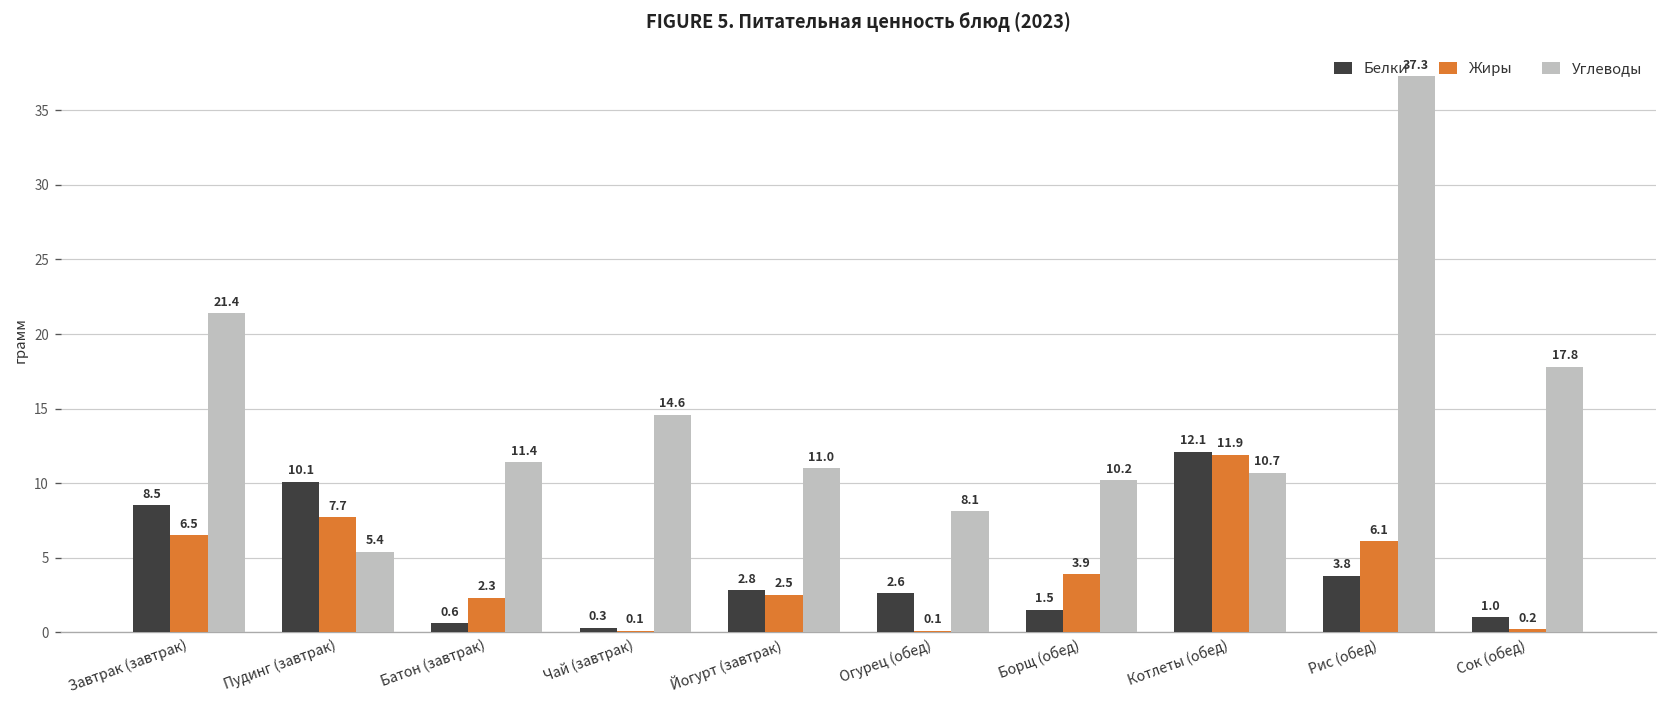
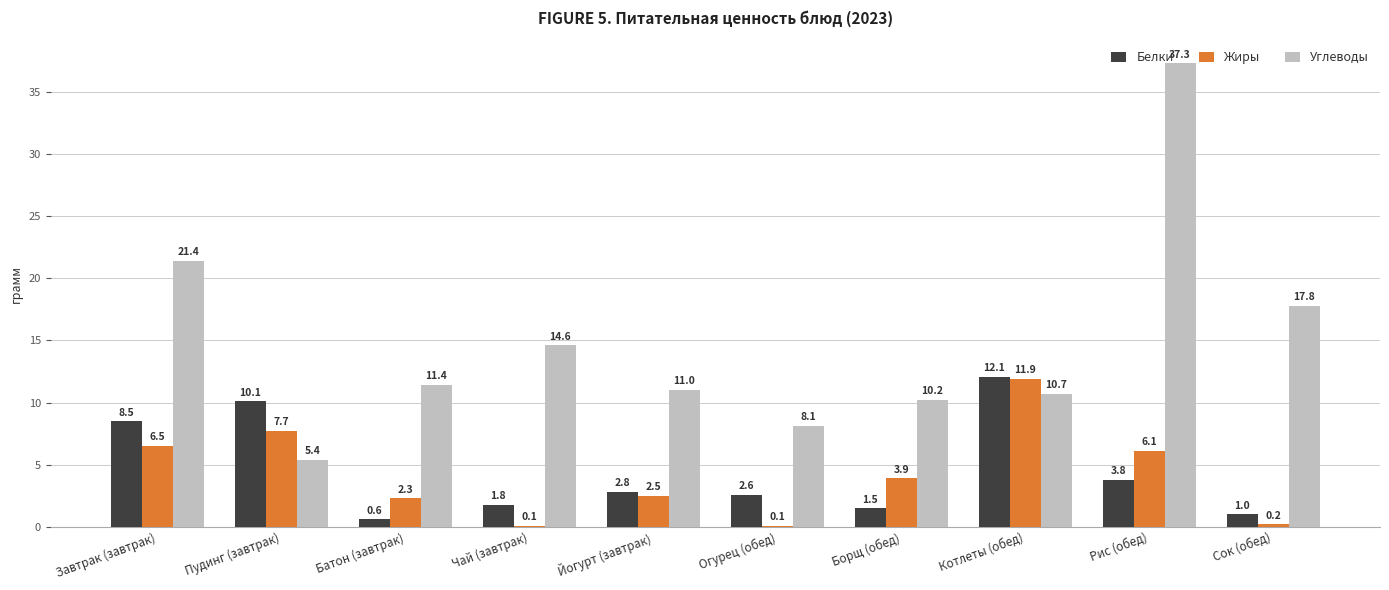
Белки, Чай (завтрак): 0.3 -> 1.8
